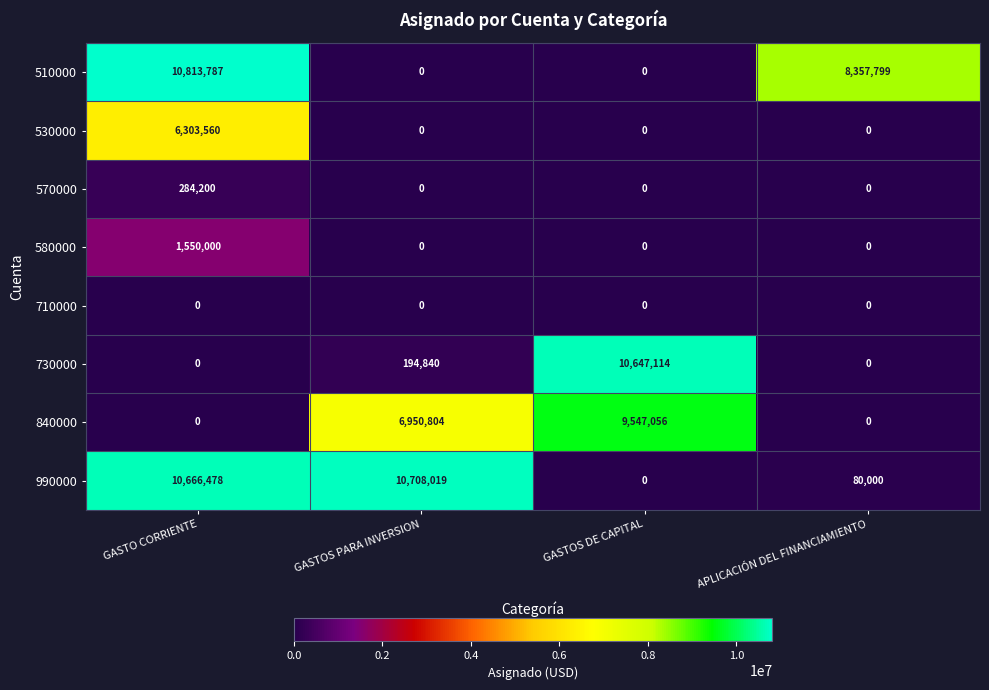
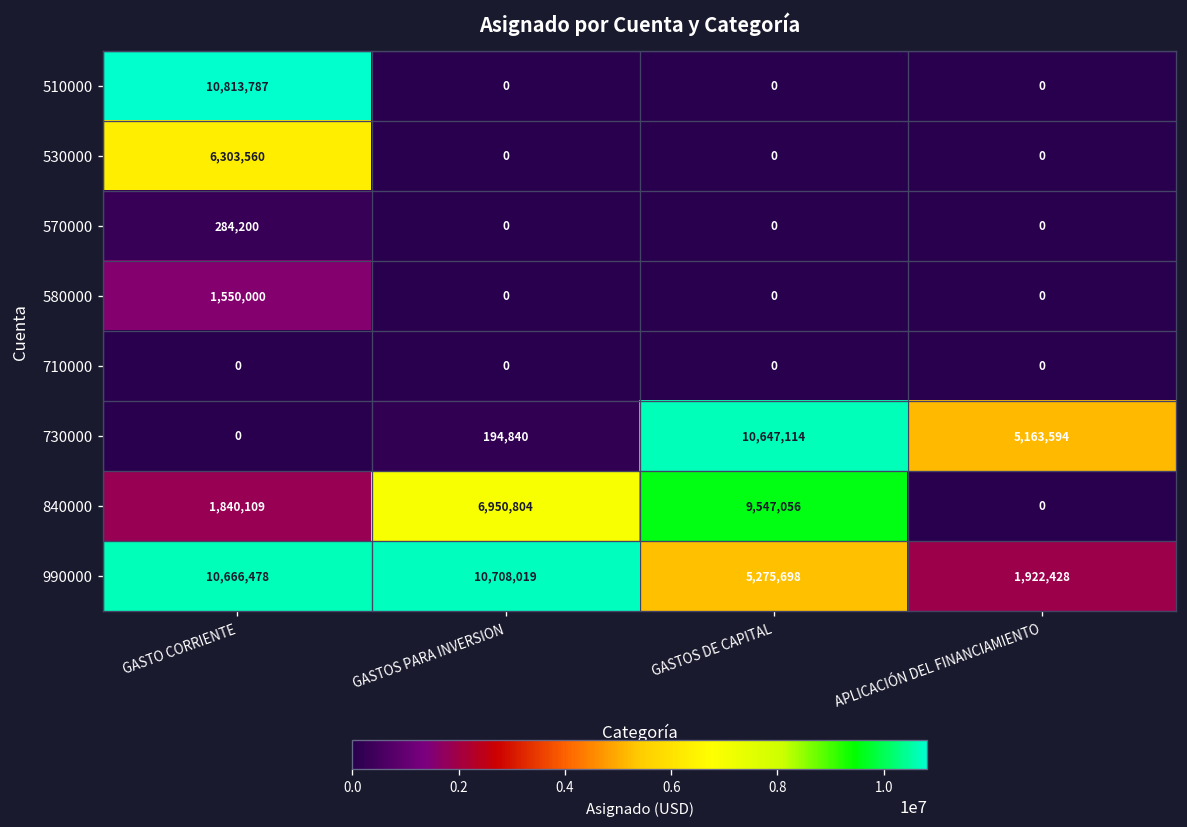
510000, APLICACIÓN DEL FINANCIAMIENTO: 8,357,799 -> 0
730000, APLICACIÓN DEL FINANCIAMIENTO: 0 -> 5,163,594
840000, GASTO CORRIENTE: 0 -> 1,840,109
990000, GASTOS DE CAPITAL: 0 -> 5,275,698
990000, APLICACIÓN DEL FINANCIAMIENTO: 80,000 -> 1,922,428
